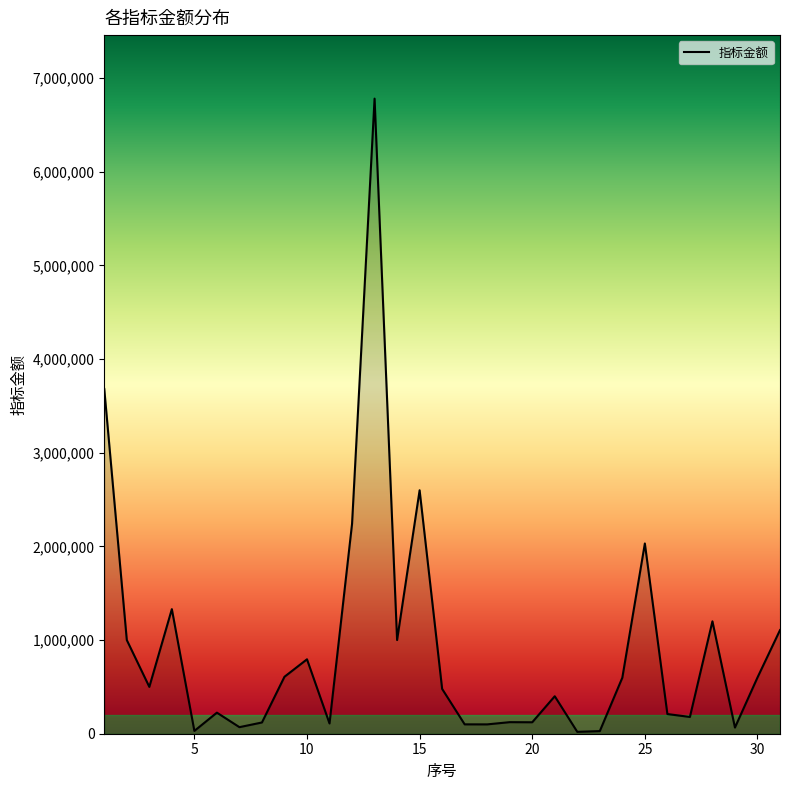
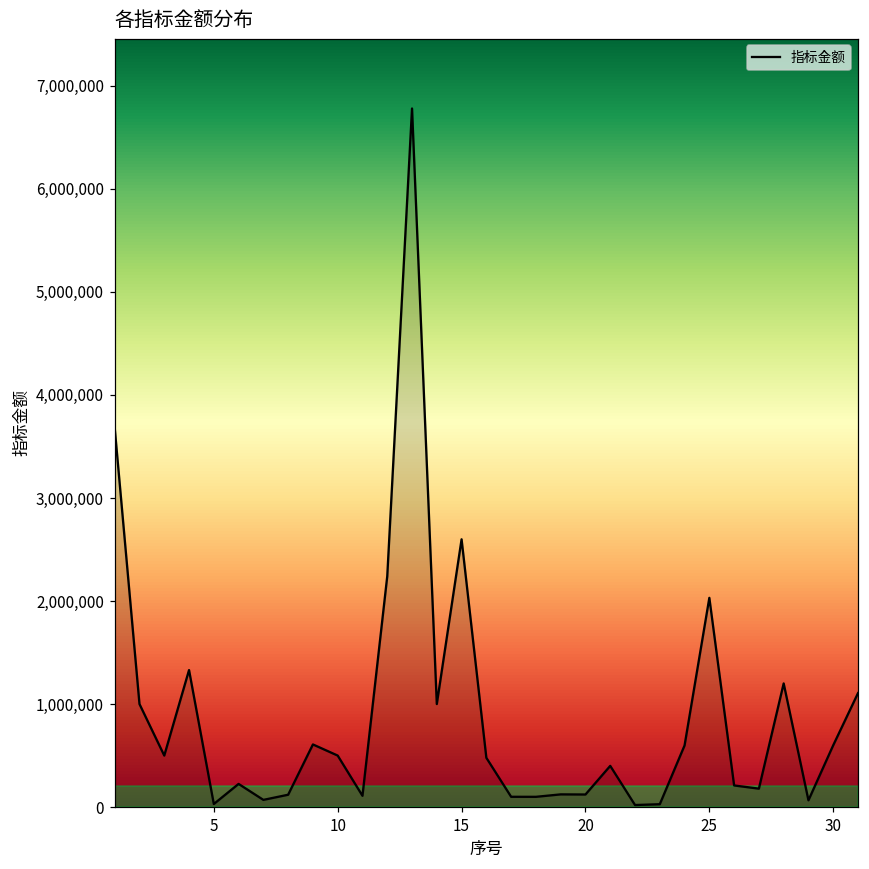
10: 800,000 -> 500,000
